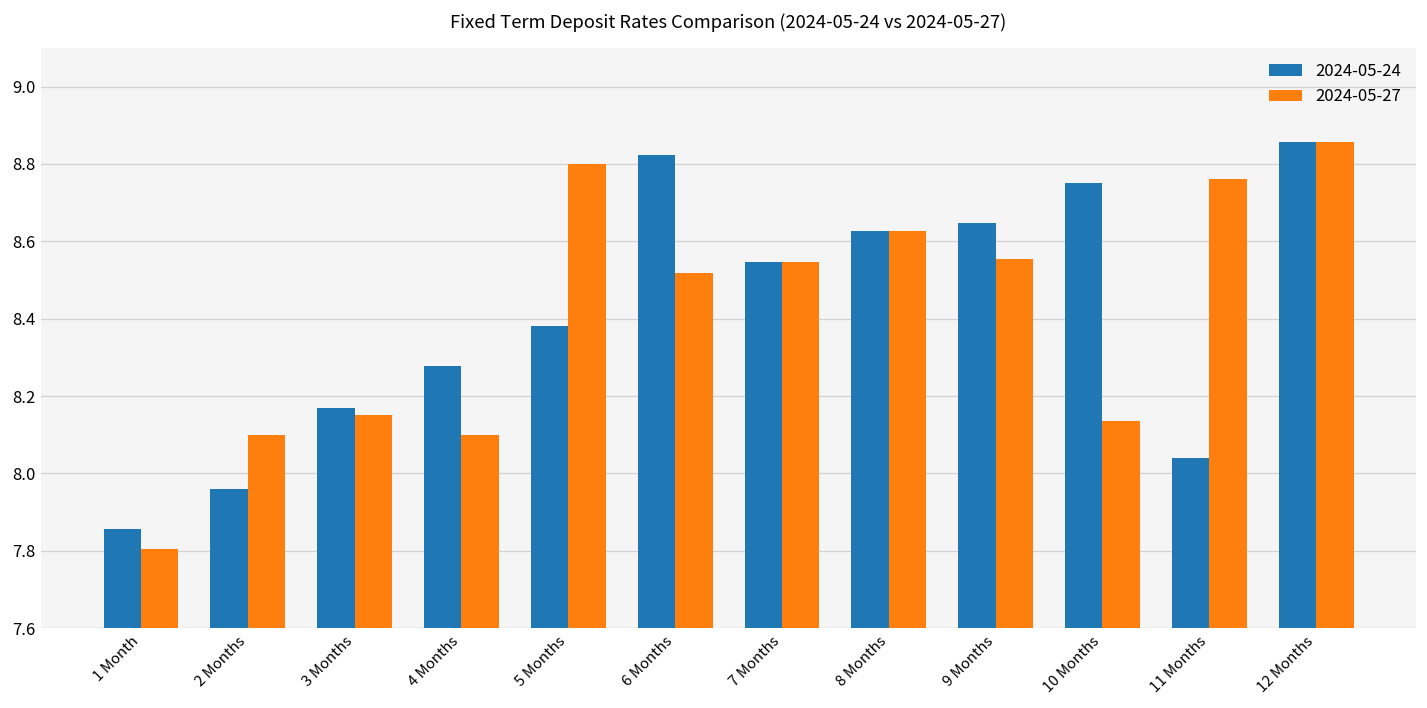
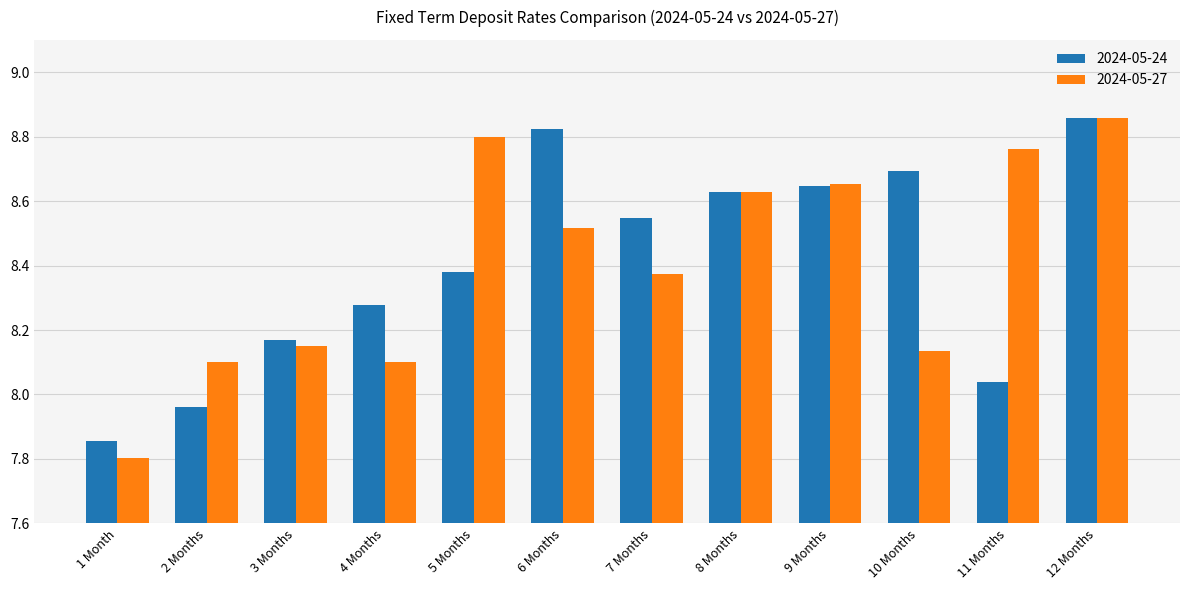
2024-05-27, 7 Months: 8.55 -> 8.37
2024-05-27, 9 Months: 8.55 -> 8.65
2024-05-24, 10 Months: 8.75 -> 8.69
